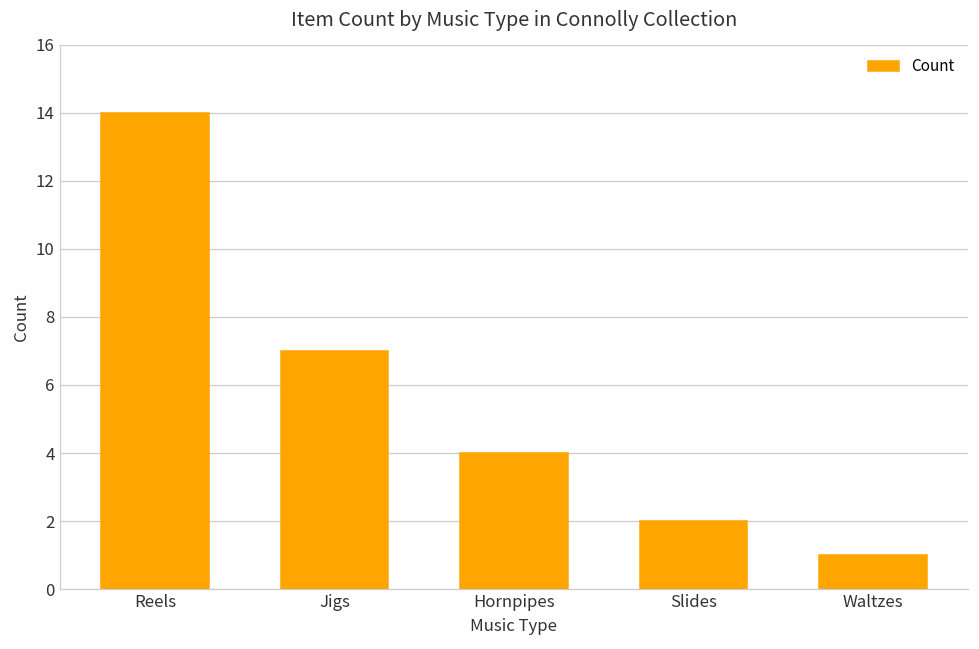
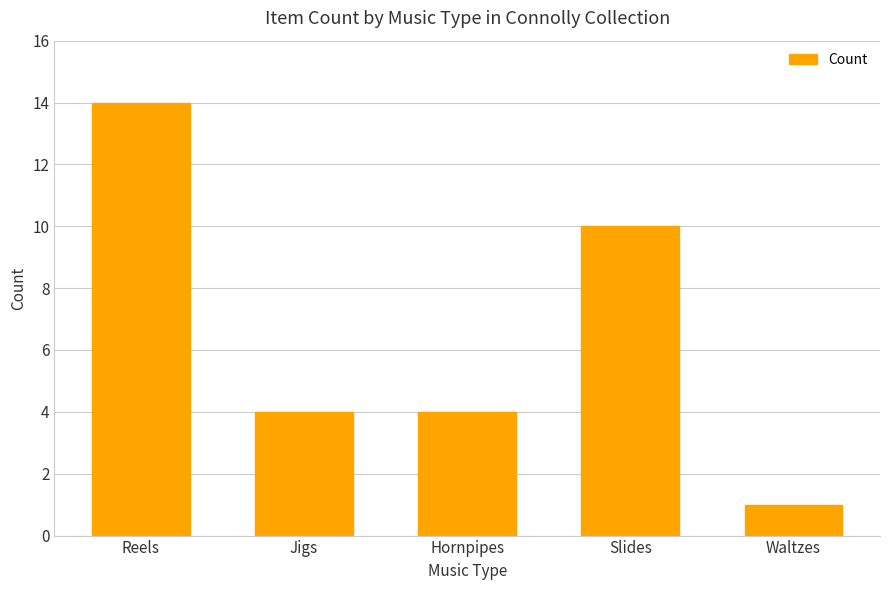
Jigs: 7 -> 4
Slides: 2 -> 10
